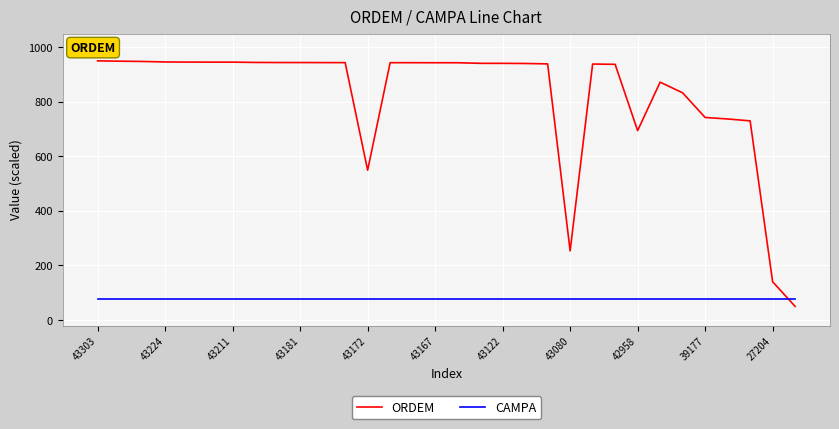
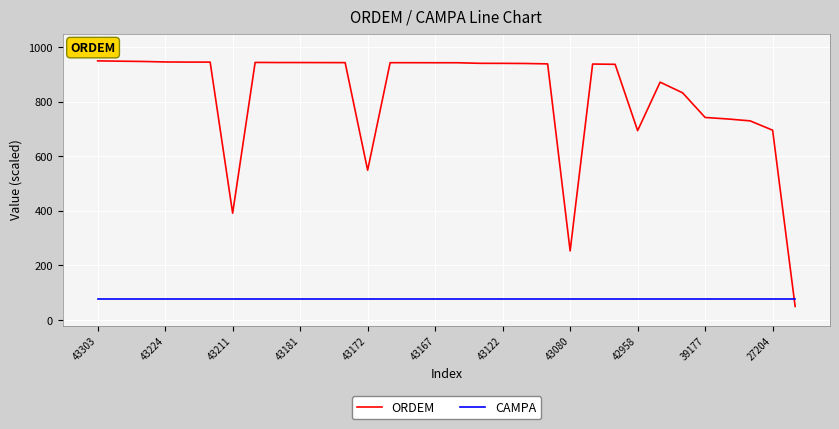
ORDEM, 43211: 950 -> 390
ORDEM, 27204: 140 -> 700
